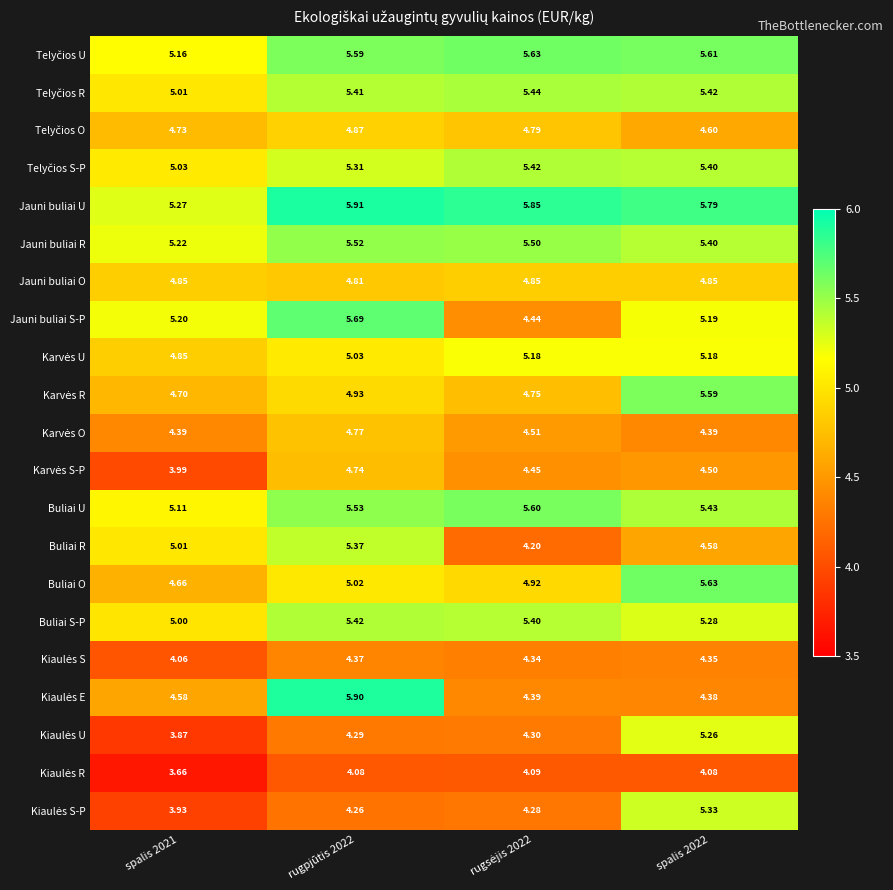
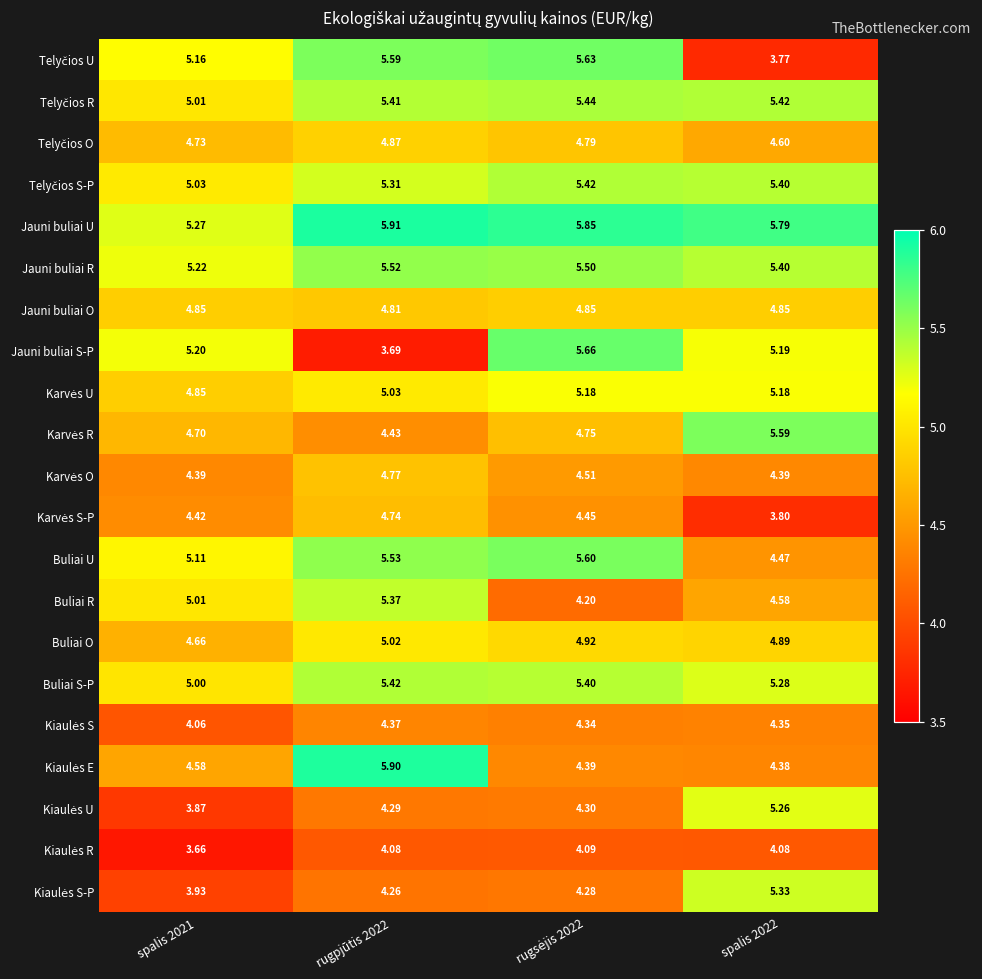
Telyčios U, spalis 2022: 5.61 -> 3.77
Jauni buliai S-P, rugpjūtis 2022: 5.69 -> 3.69
Jauni buliai S-P, rugsėjis 2022: 4.44 -> 5.66
Karvės R, rugpjūtis 2022: 4.93 -> 4.43
Karvės S-P, spalis 2021: 3.99 -> 4.42
Karvės S-P, spalis 2022: 4.50 -> 3.80
Buliai U, spalis 2022: 5.43 -> 4.47
Buliai O, spalis 2022: 5.63 -> 4.89
